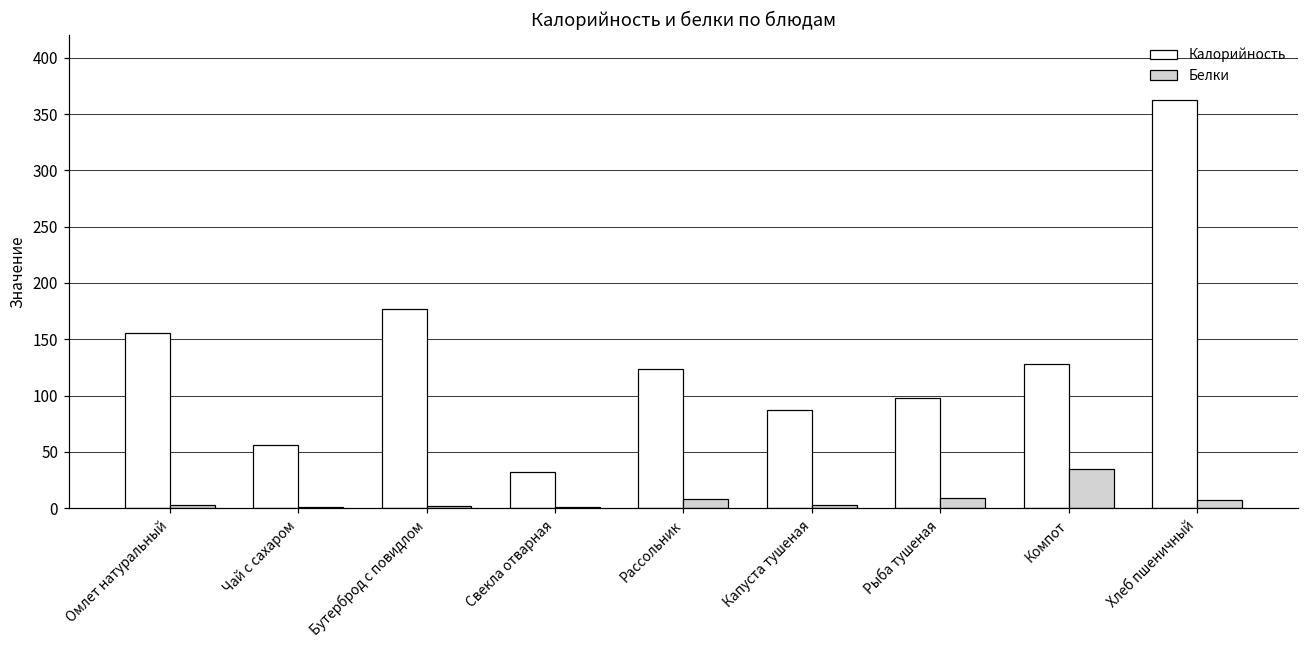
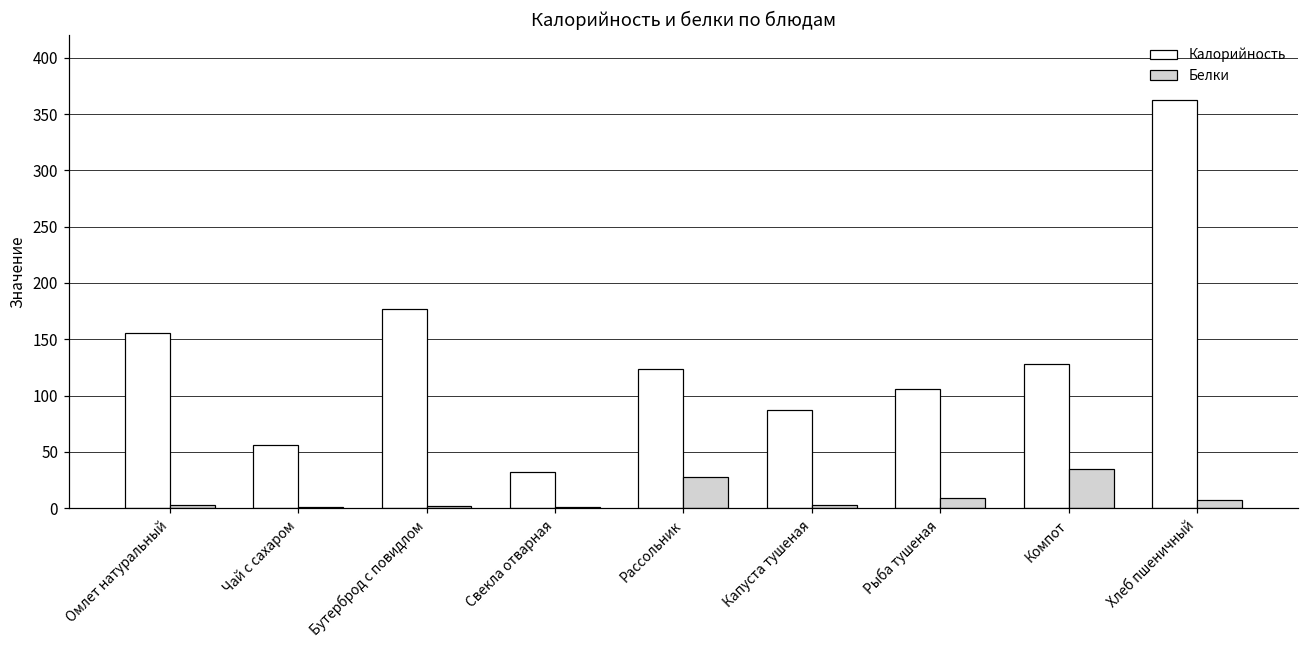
Белки, Рассольник: 8 -> 28
Калорийность, Рыба тушеная: 98 -> 106
